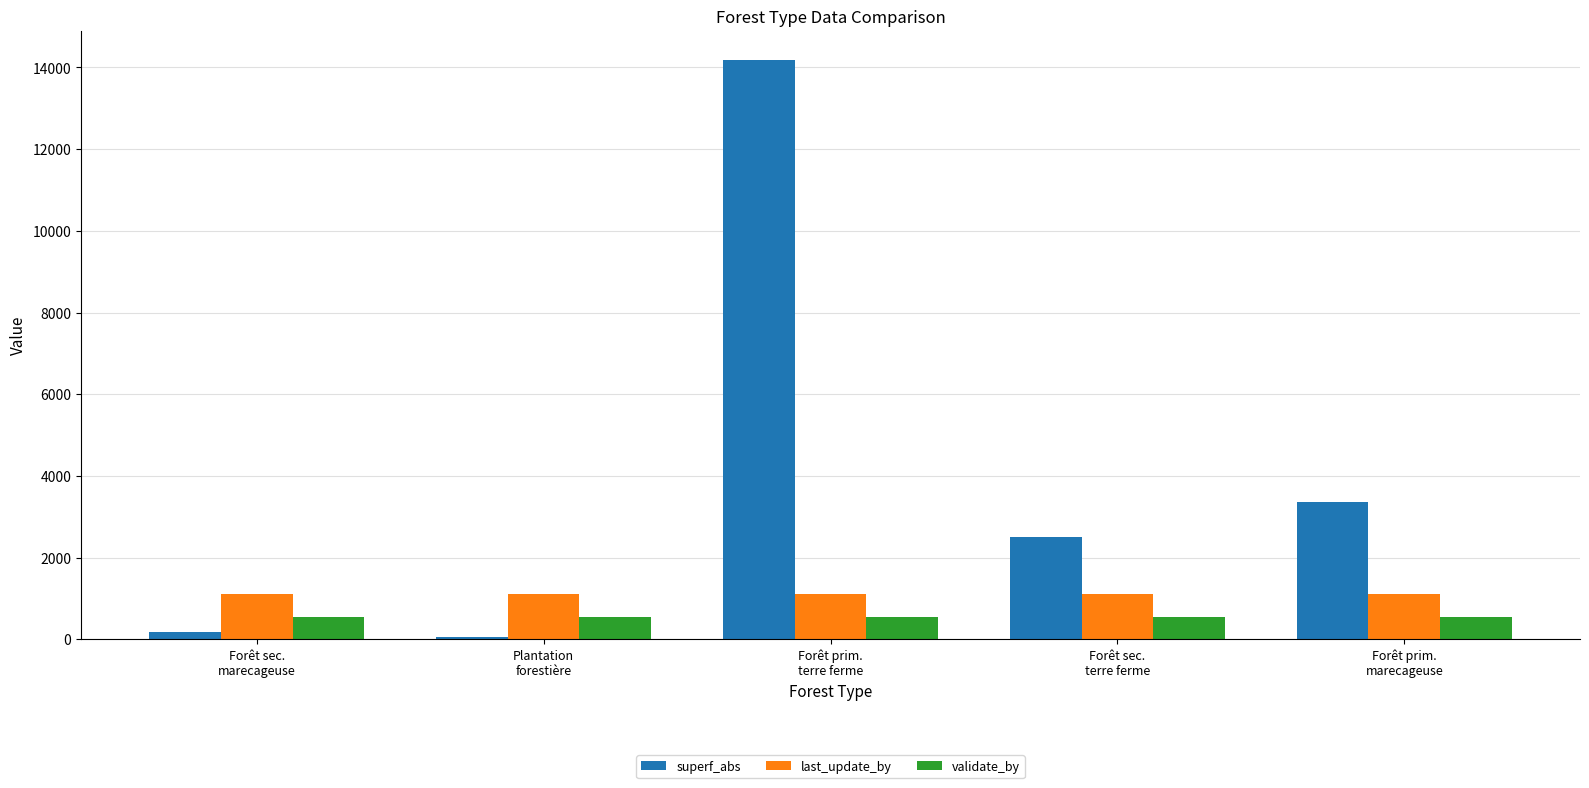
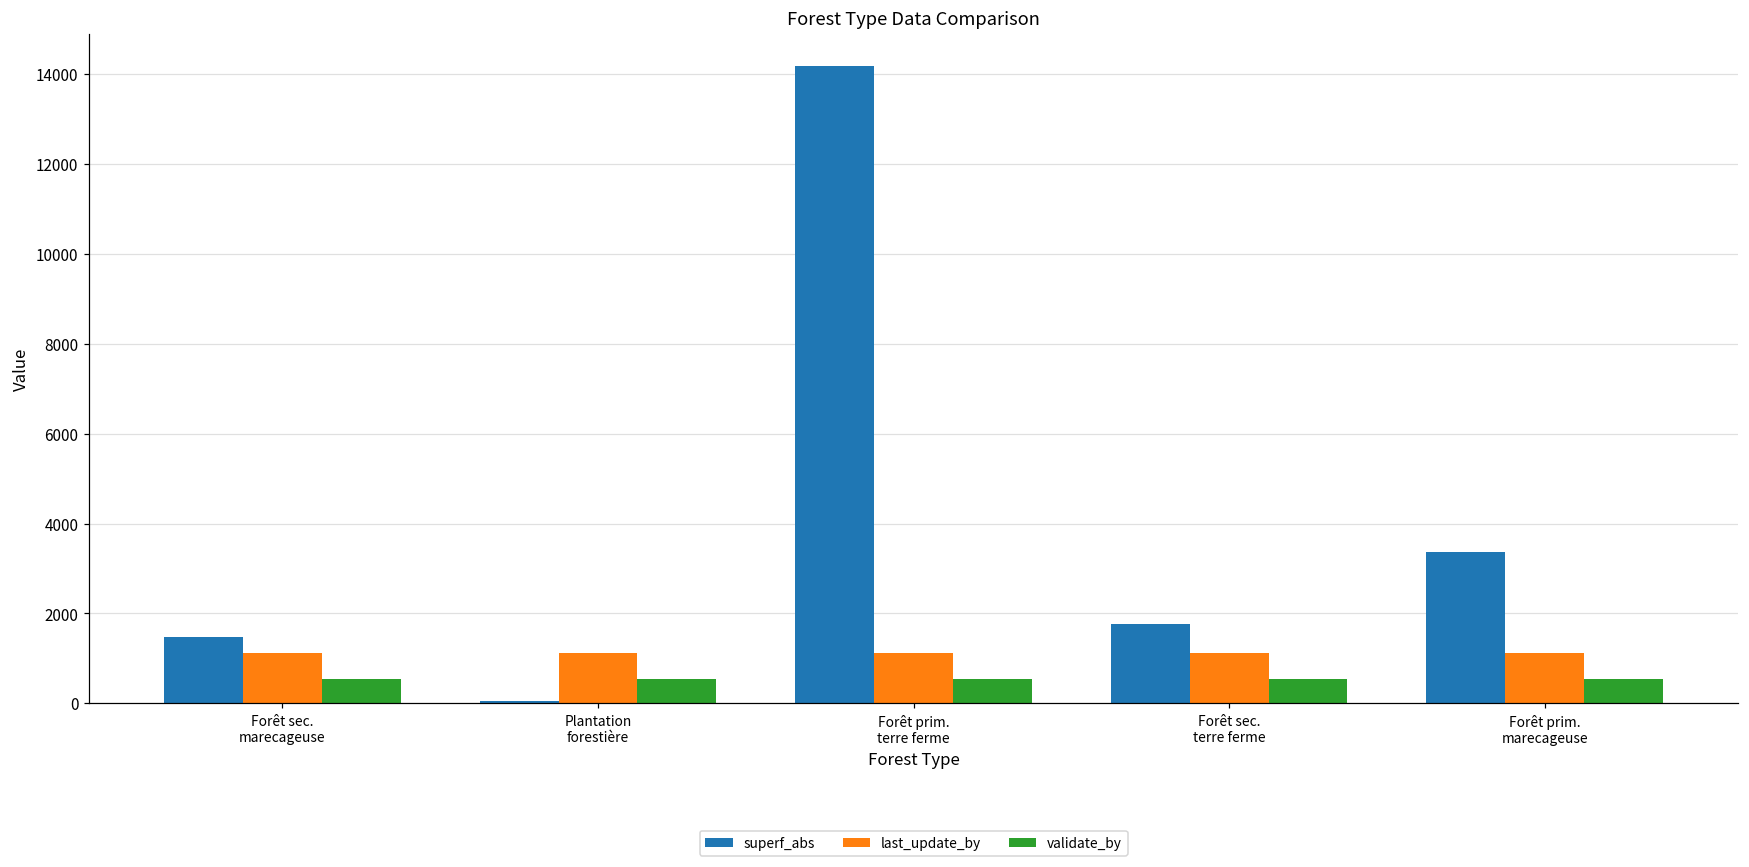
superf_abs, Forêt sec. marecageuse: 200 -> 1500
superf_abs, Forêt sec. terre ferme: 2500 -> 1800
